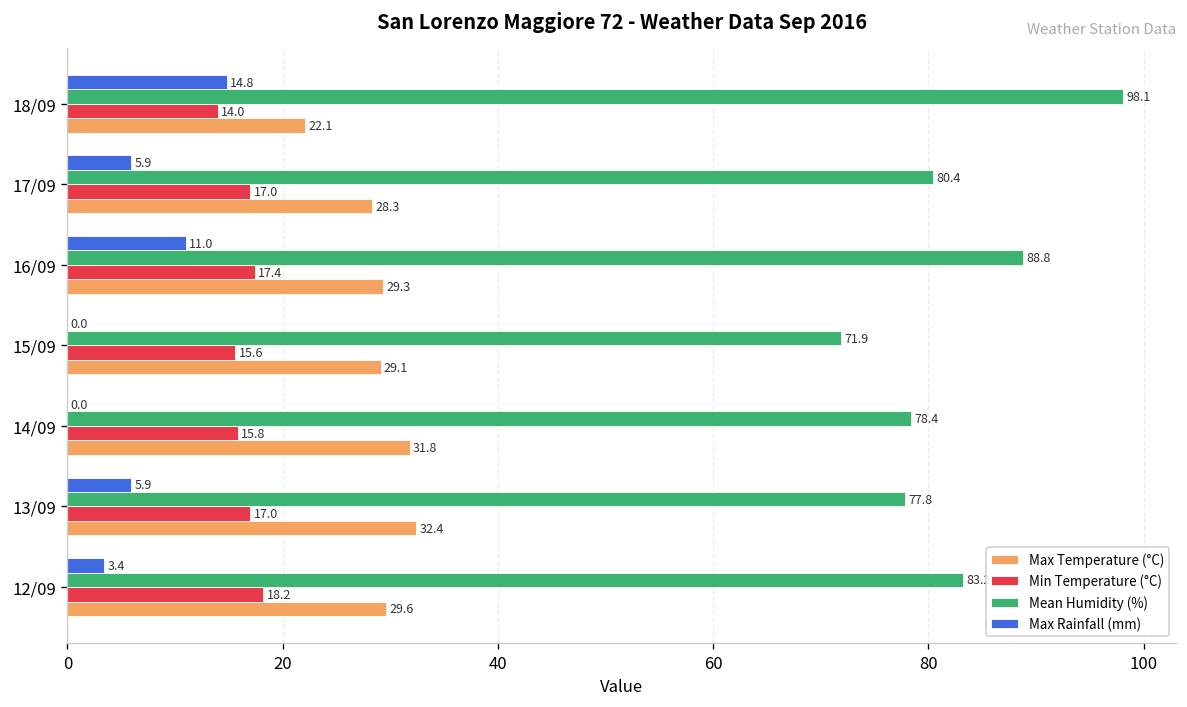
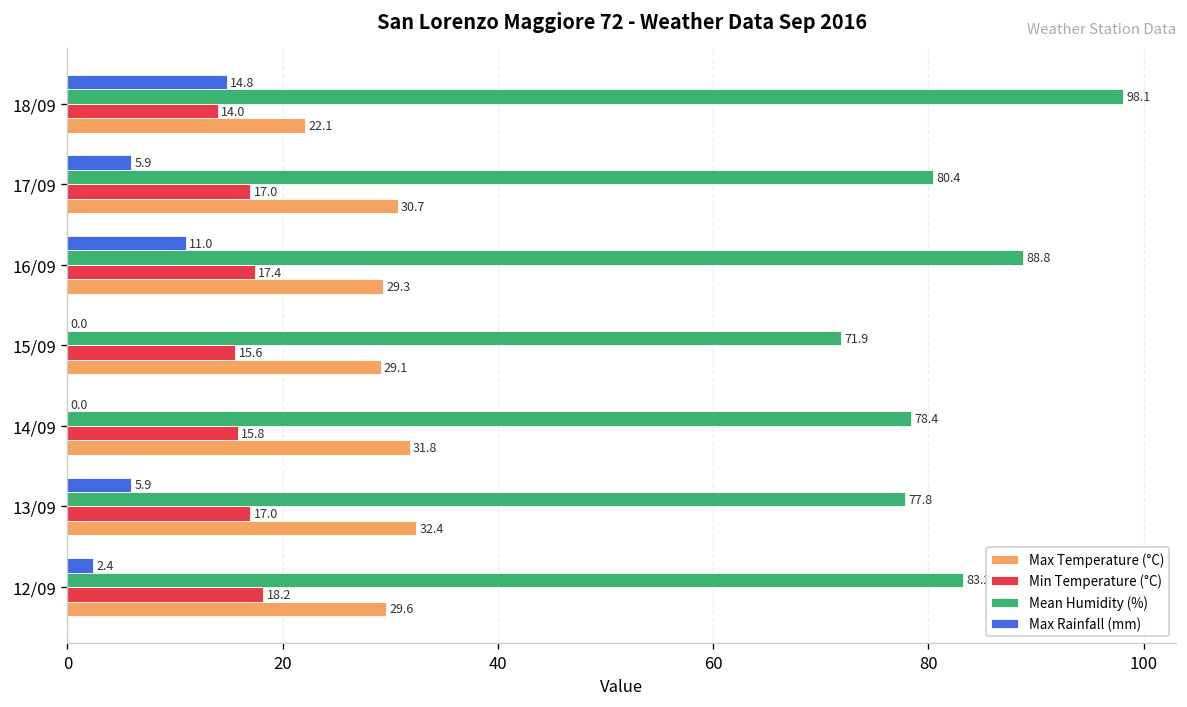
Max Temperature (°C), 17/09: 28.3 -> 30.7
Max Rainfall (mm), 12/09: 3.4 -> 2.4
